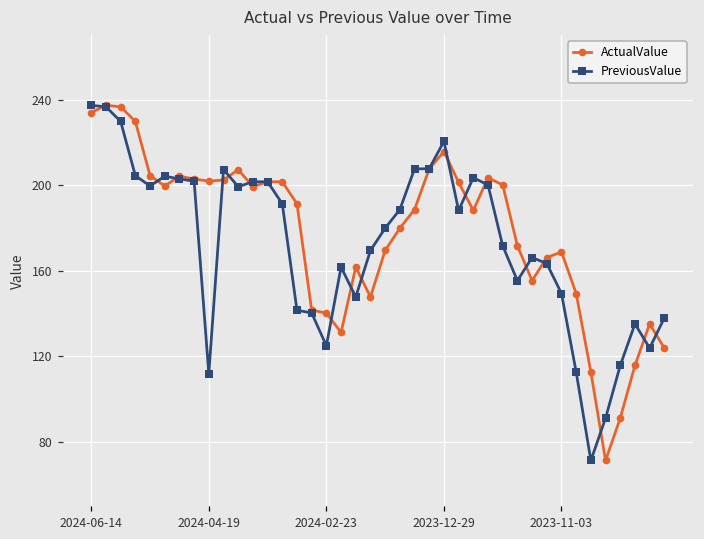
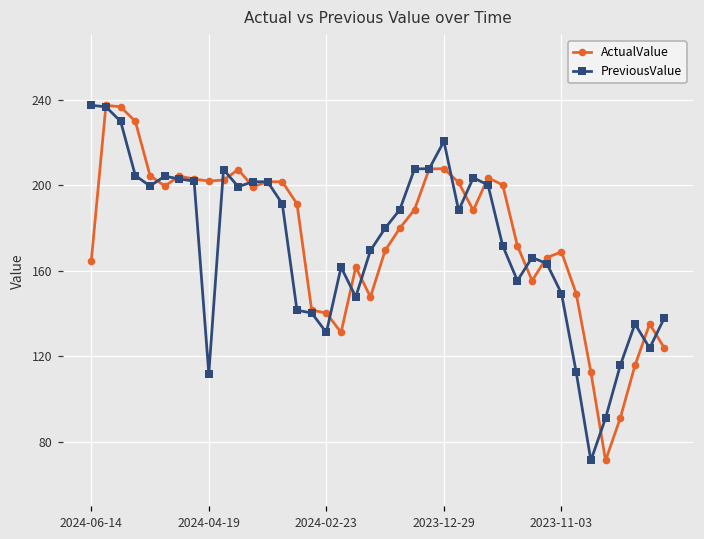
ActualValue, 2024-06-14: 234 -> 164
PreviousValue, 2024-02-23: 125 -> 131
ActualValue, 2023-12-29: 216 -> 208
